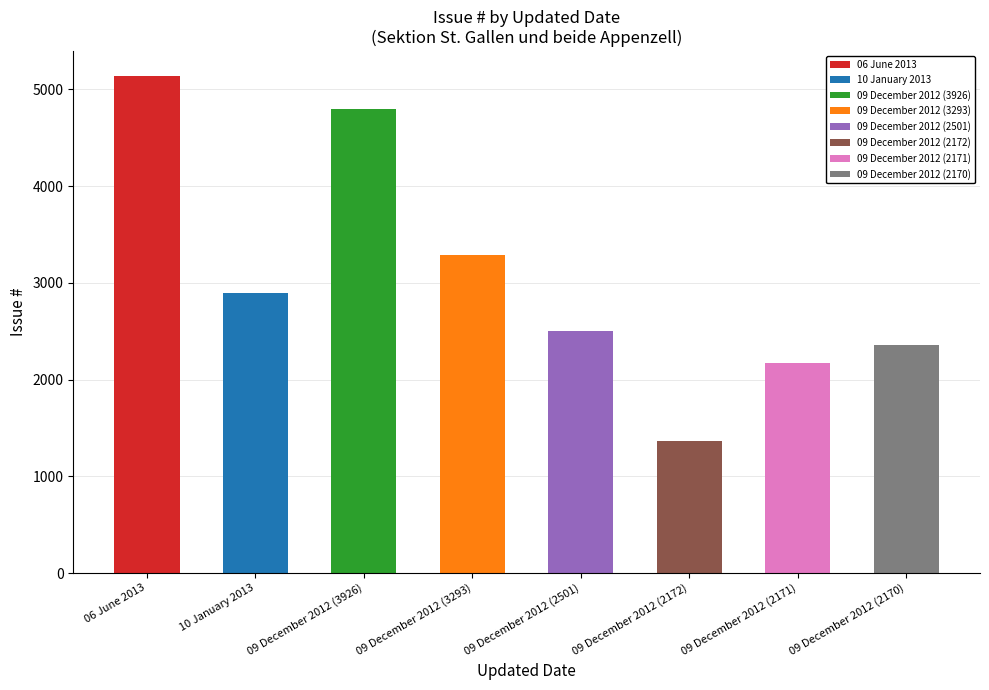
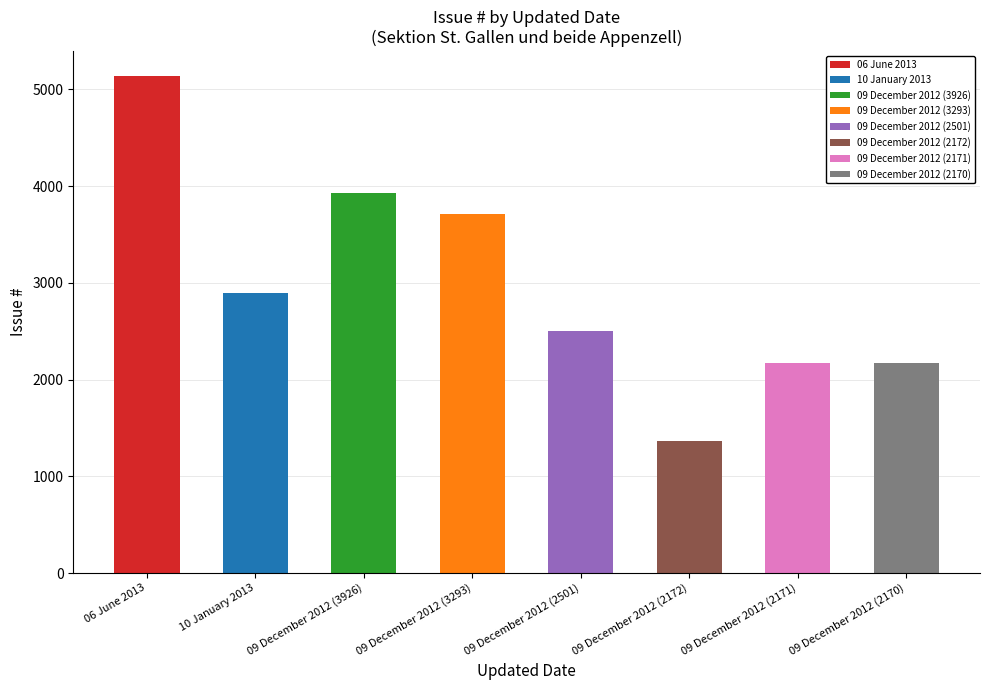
09 December 2012 (3926): 4800 -> 3900
09 December 2012 (3293): 3300 -> 3700
09 December 2012 (2170): 2400 -> 2200
